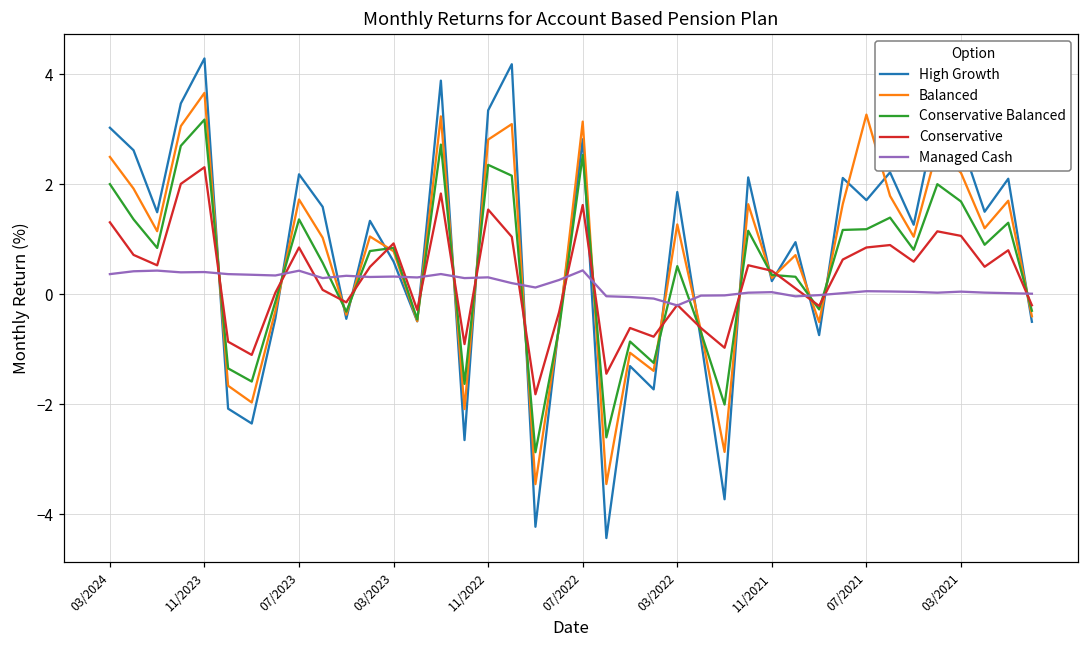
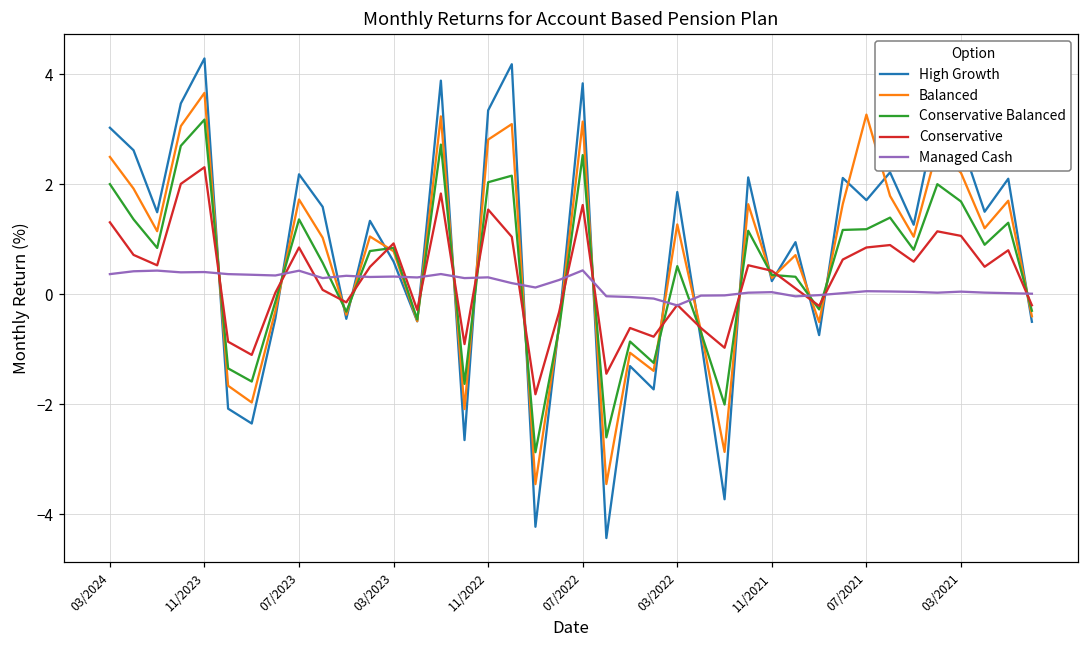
Conservative Balanced, 11/2022: 2.4 -> 2.0
High Growth, 07/2022: 2.8 -> 3.8
